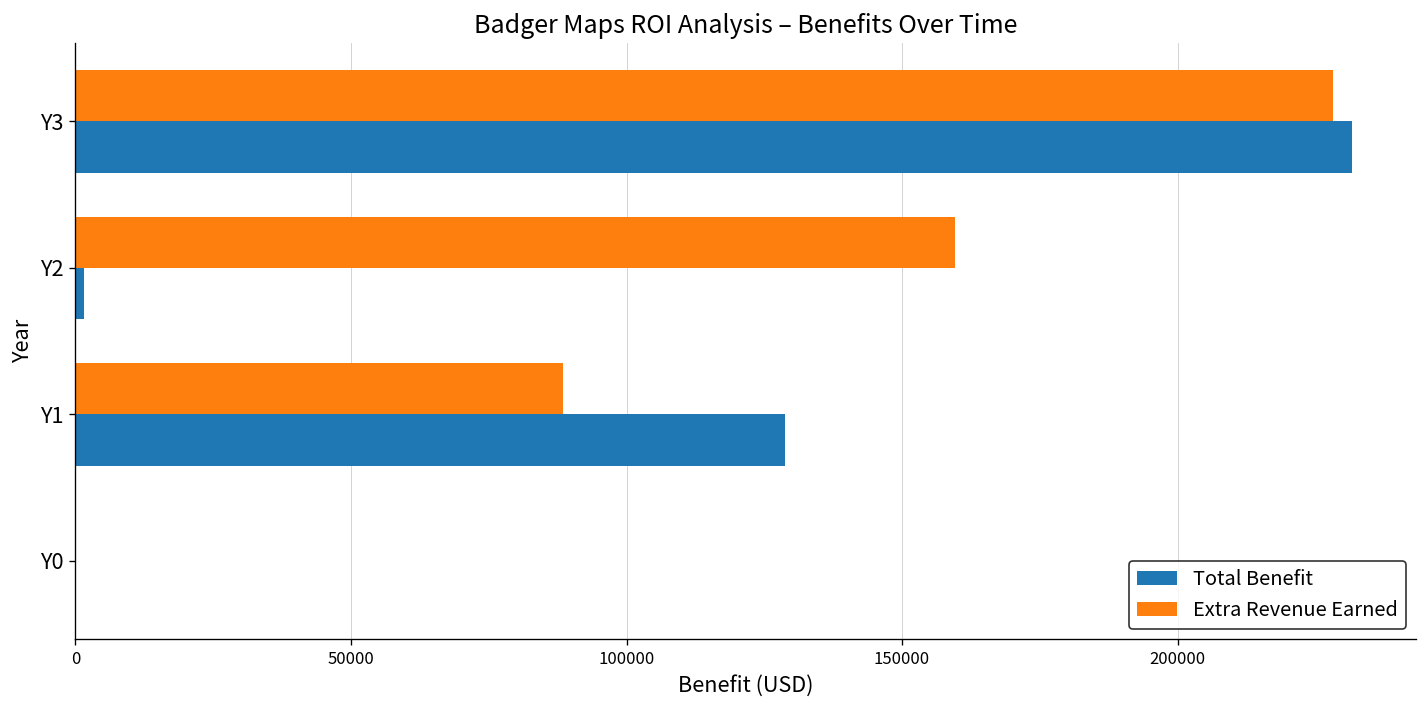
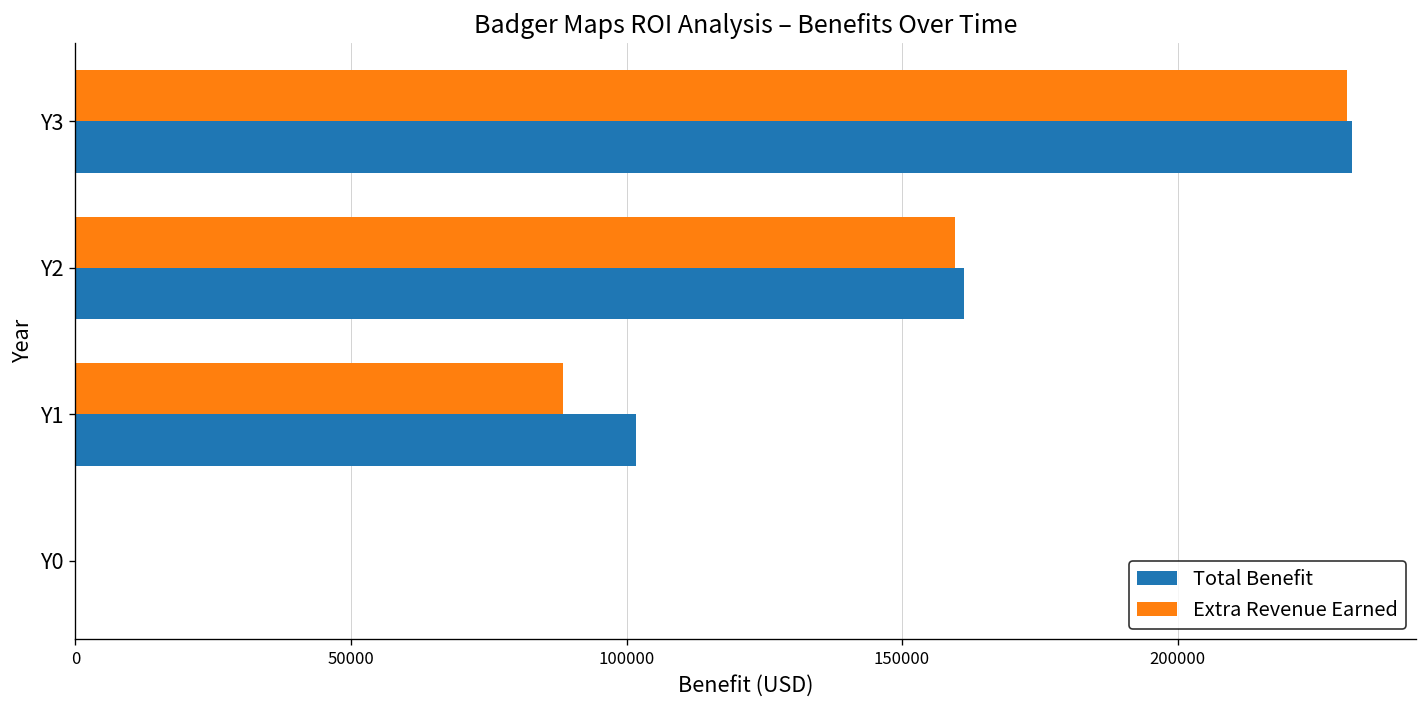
Extra Revenue Earned, Y3: 228000 -> 231000
Total Benefit, Y2: 2000 -> 161000
Total Benefit, Y1: 129000 -> 102000
